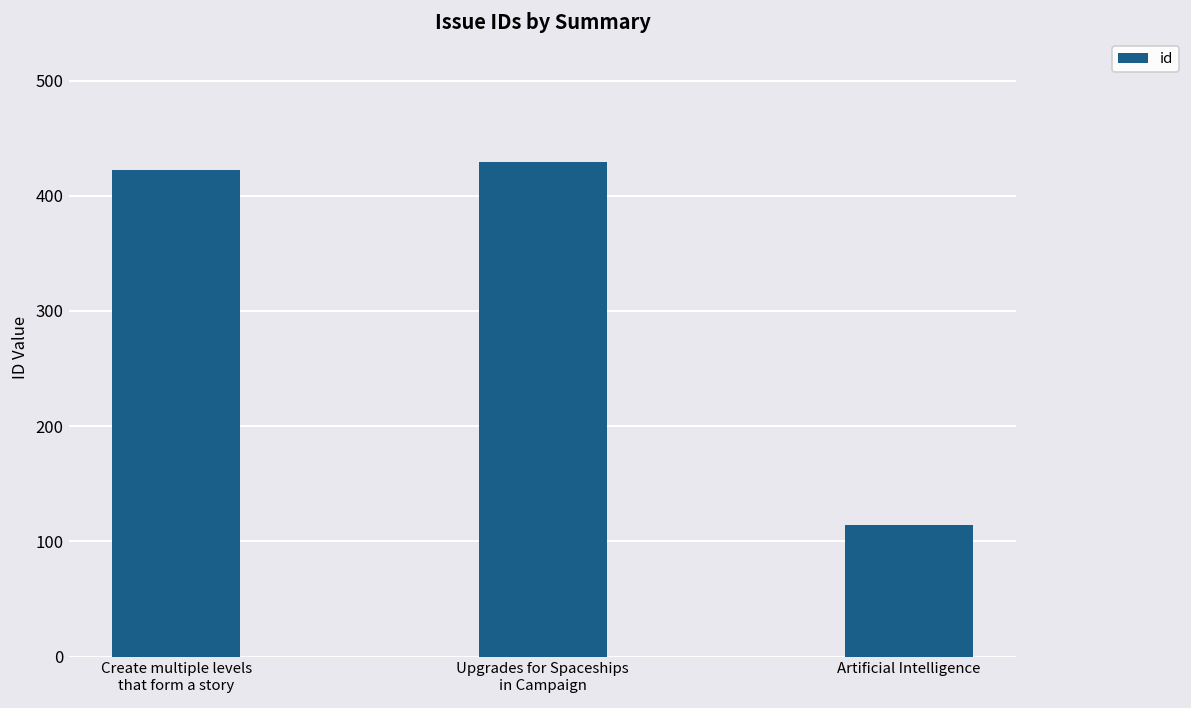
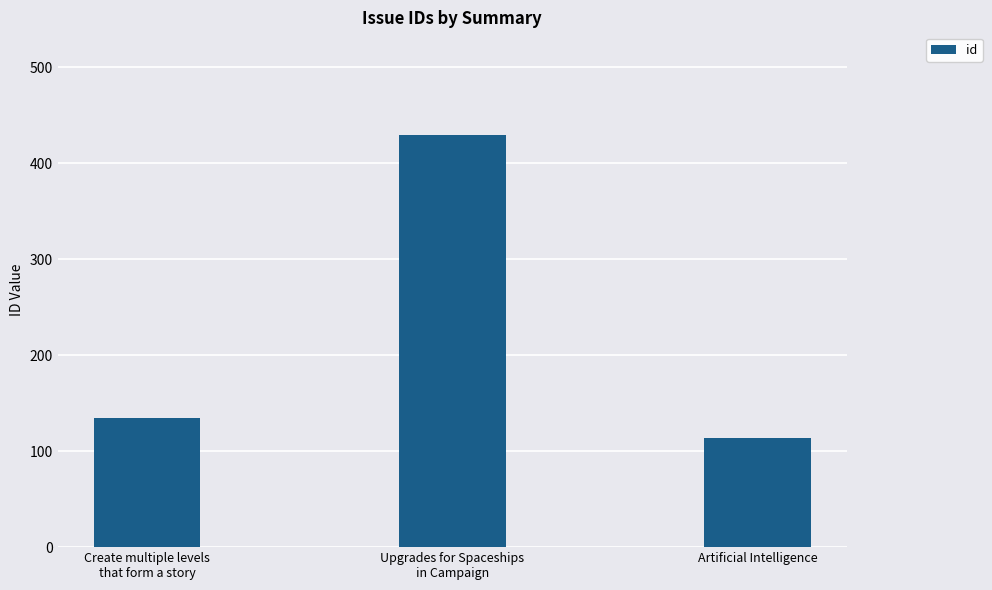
Create multiple levels that form a story: 420 -> 130
